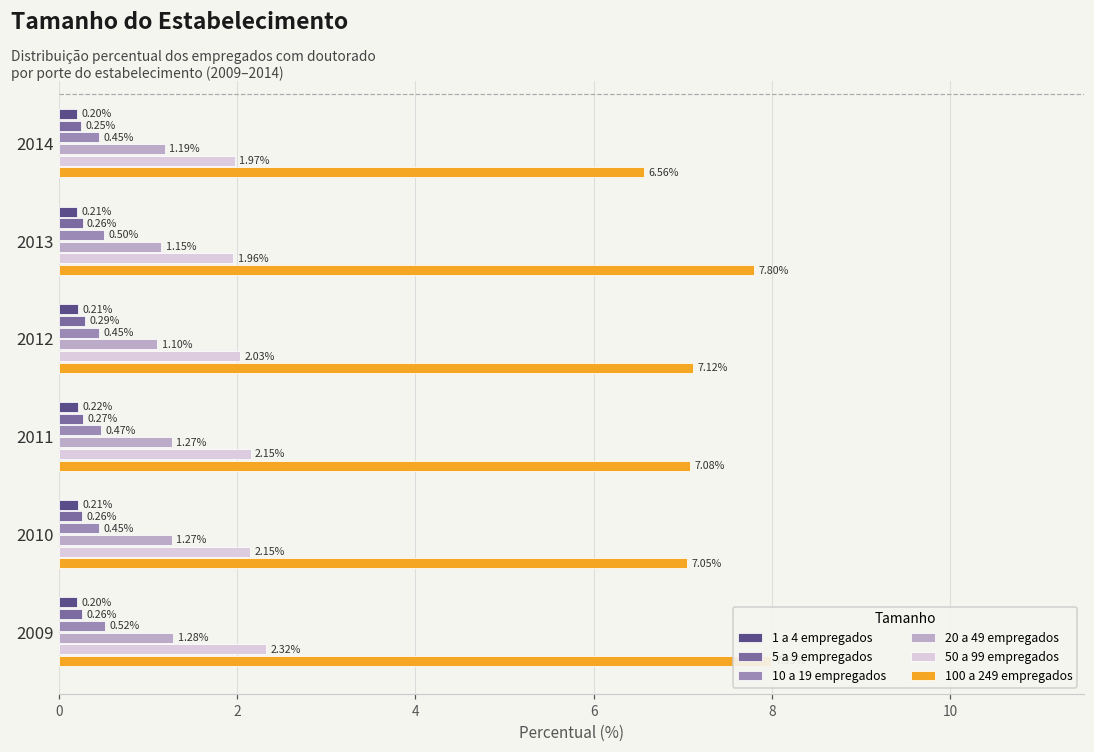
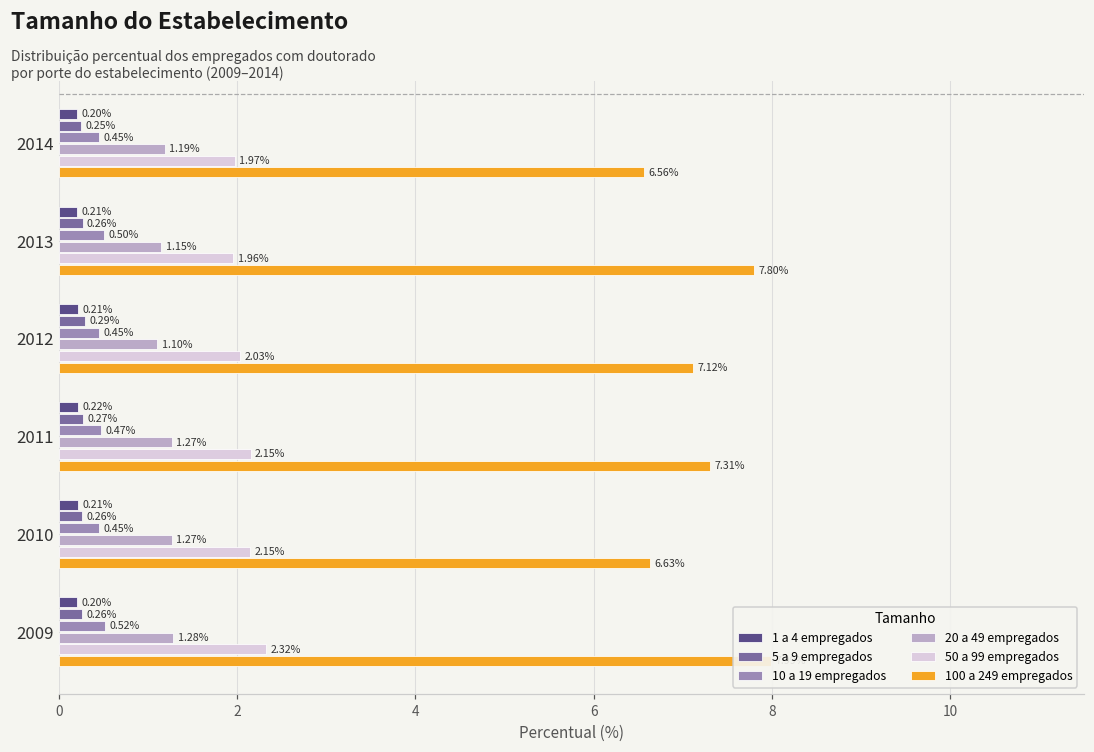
100 a 249 empregados, 2011: 7.08% -> 7.31%
100 a 249 empregados, 2010: 7.05% -> 6.63%
